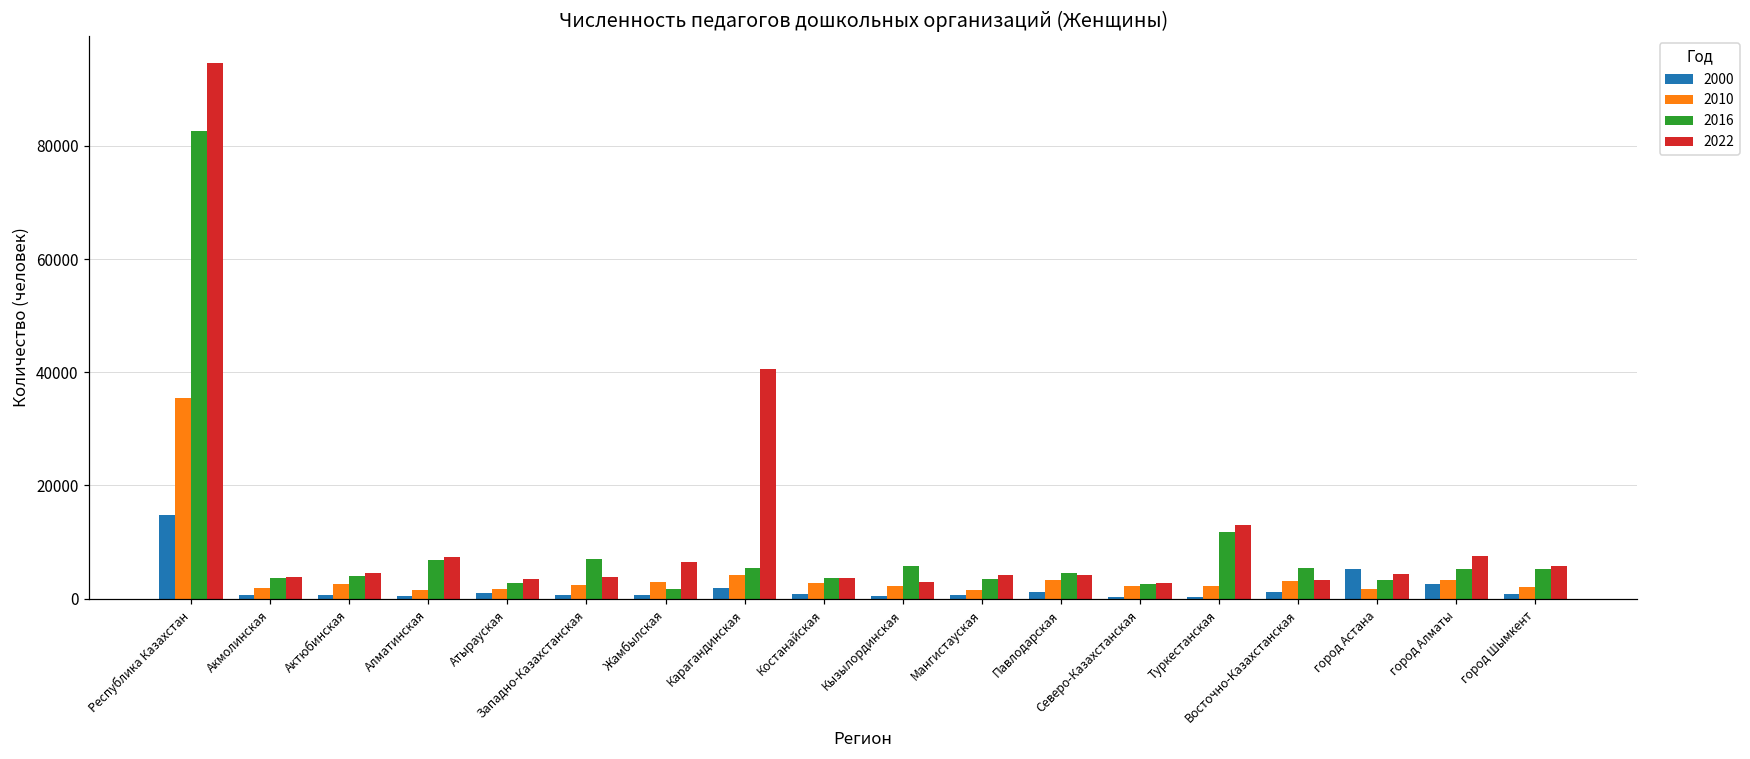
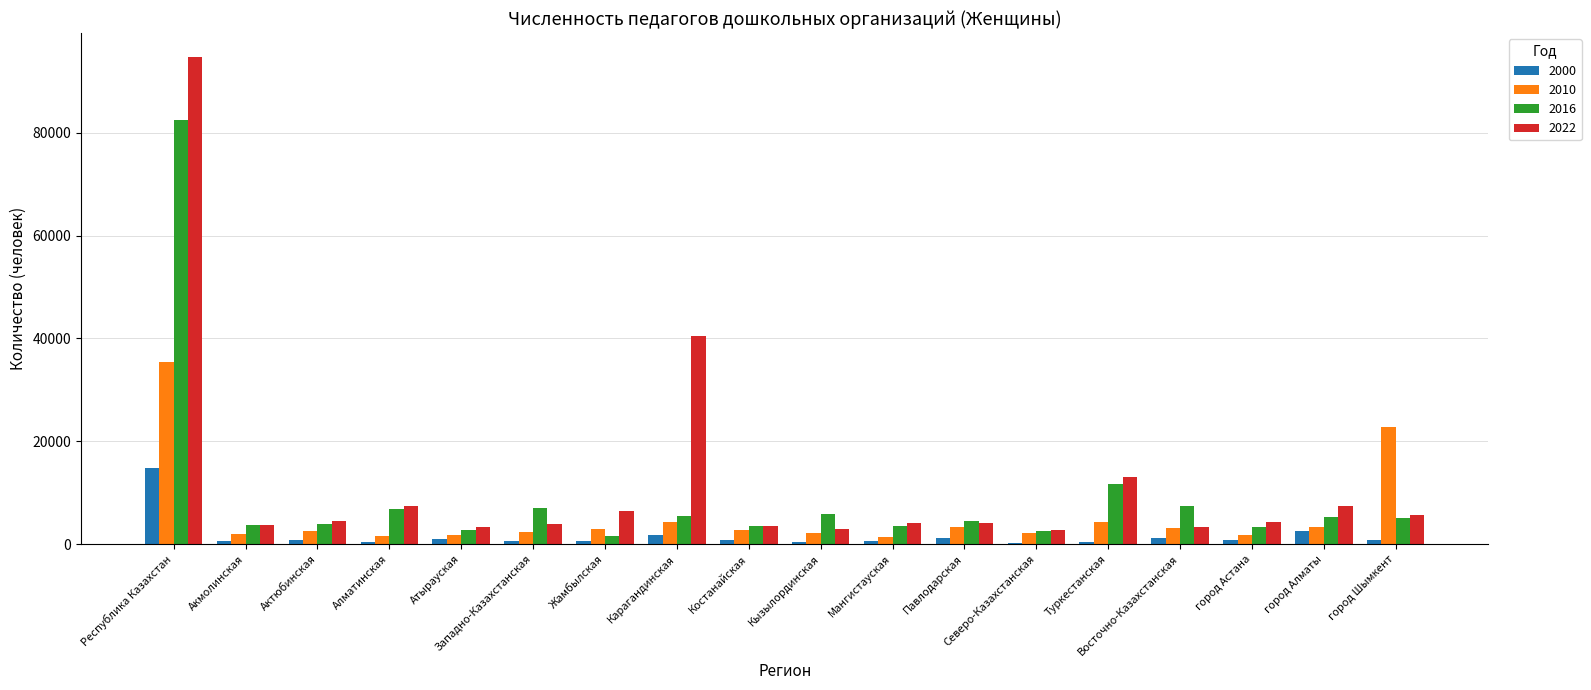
2010, Туркестанская: 2000 -> 4000
2016, Восточно-Казахстанская: 5000 -> 8000
2000, город Астана: 5000 -> 1000
2010, город Шымкент: 2000 -> 23000
